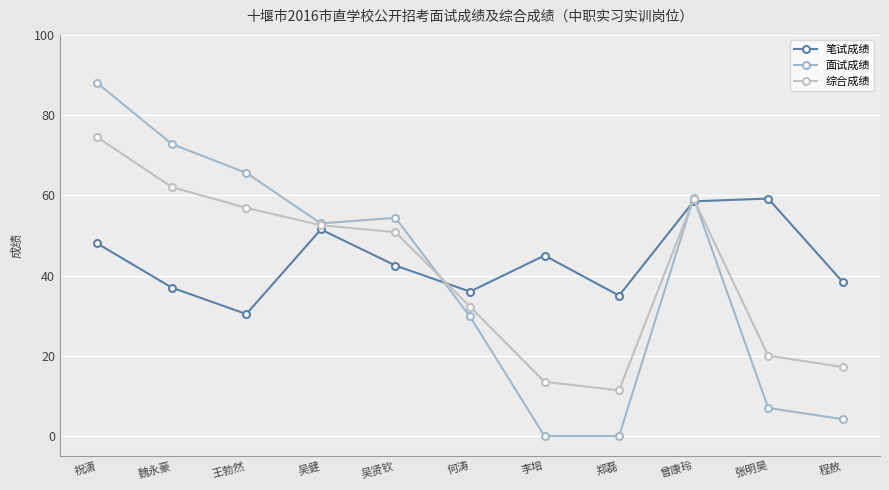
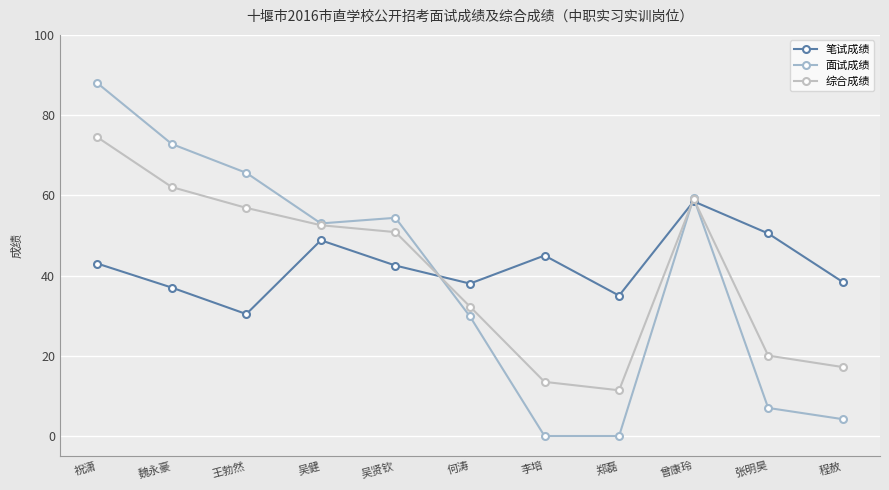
笔试成绩, 祝潇: 48 -> 43
笔试成绩, 吴健: 52 -> 49
笔试成绩, 何涛: 36 -> 38
笔试成绩, 张明昊: 59 -> 51
